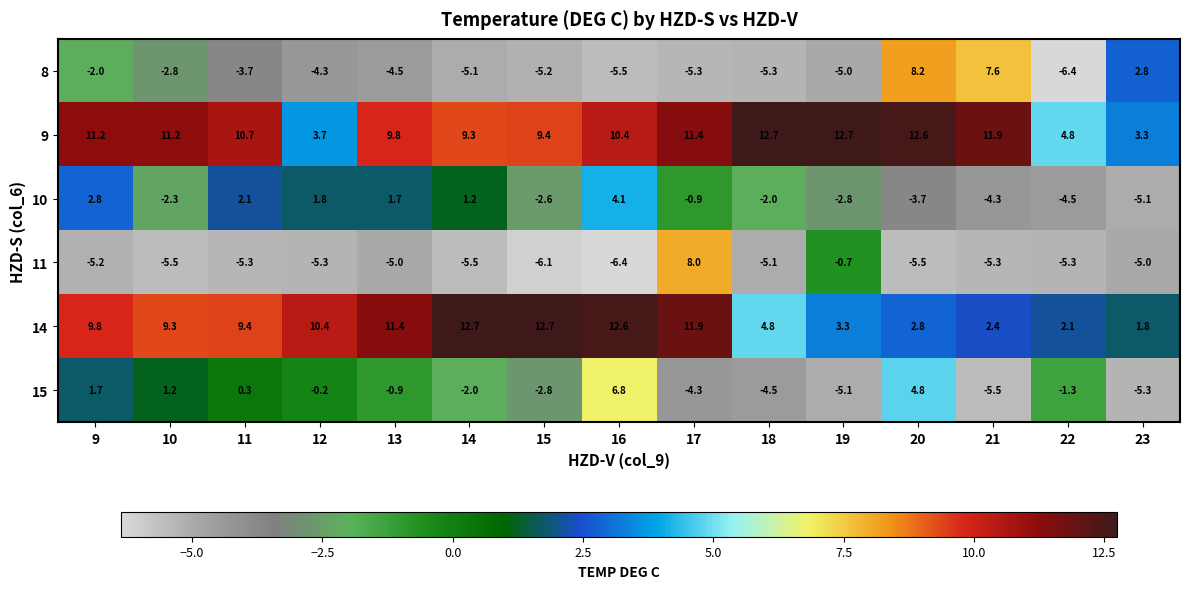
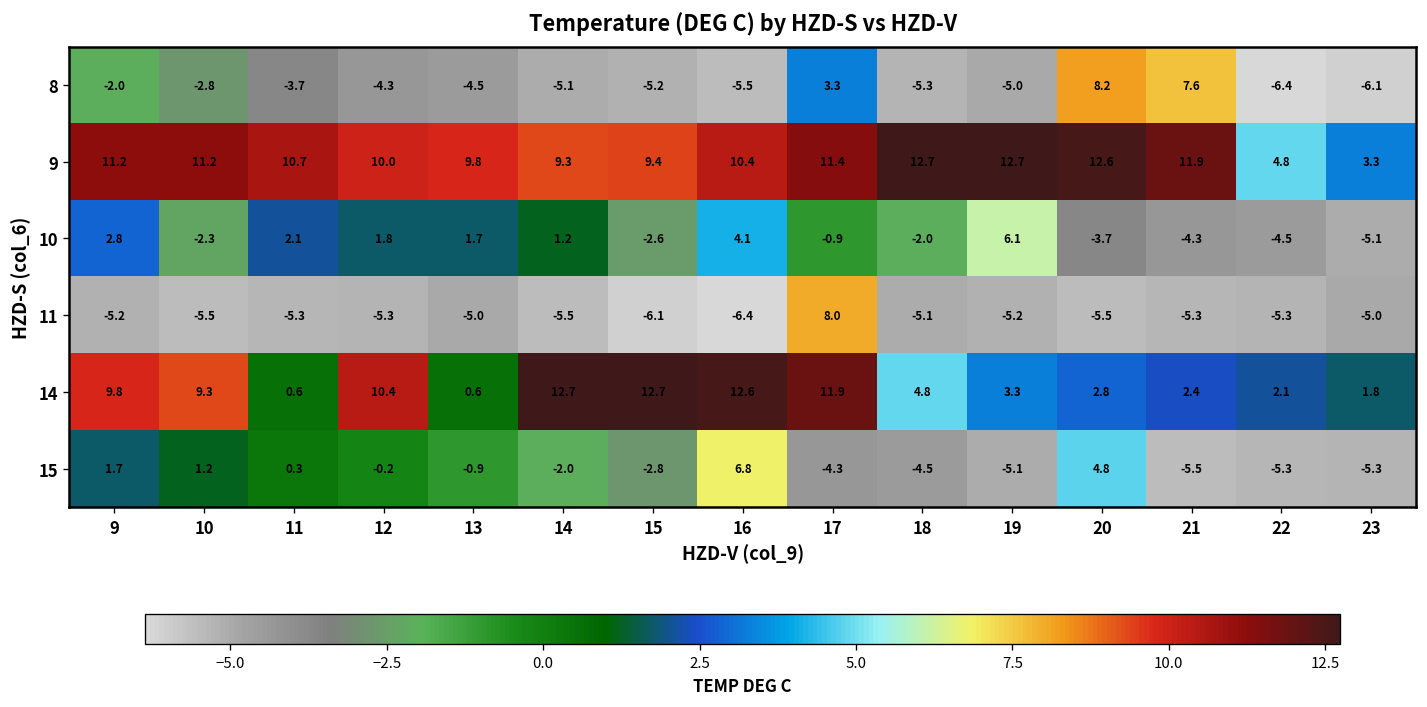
8, 17: -5.3 -> 3.3
8, 23: 2.8 -> -6.1
9, 12: 3.7 -> 10.0
10, 19: -2.8 -> 6.1
11, 19: -0.7 -> -5.2
14, 11: 9.4 -> 0.6
14, 13: 11.4 -> 0.6
15, 22: -1.3 -> -5.3
